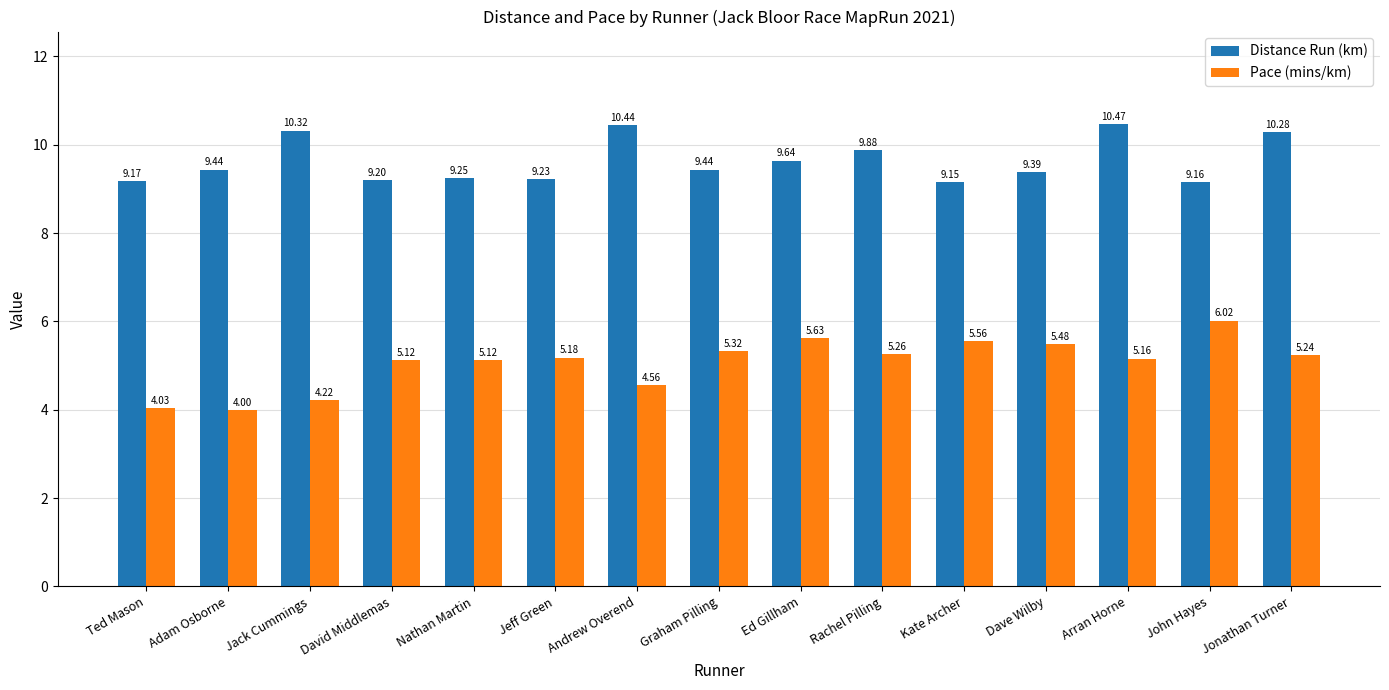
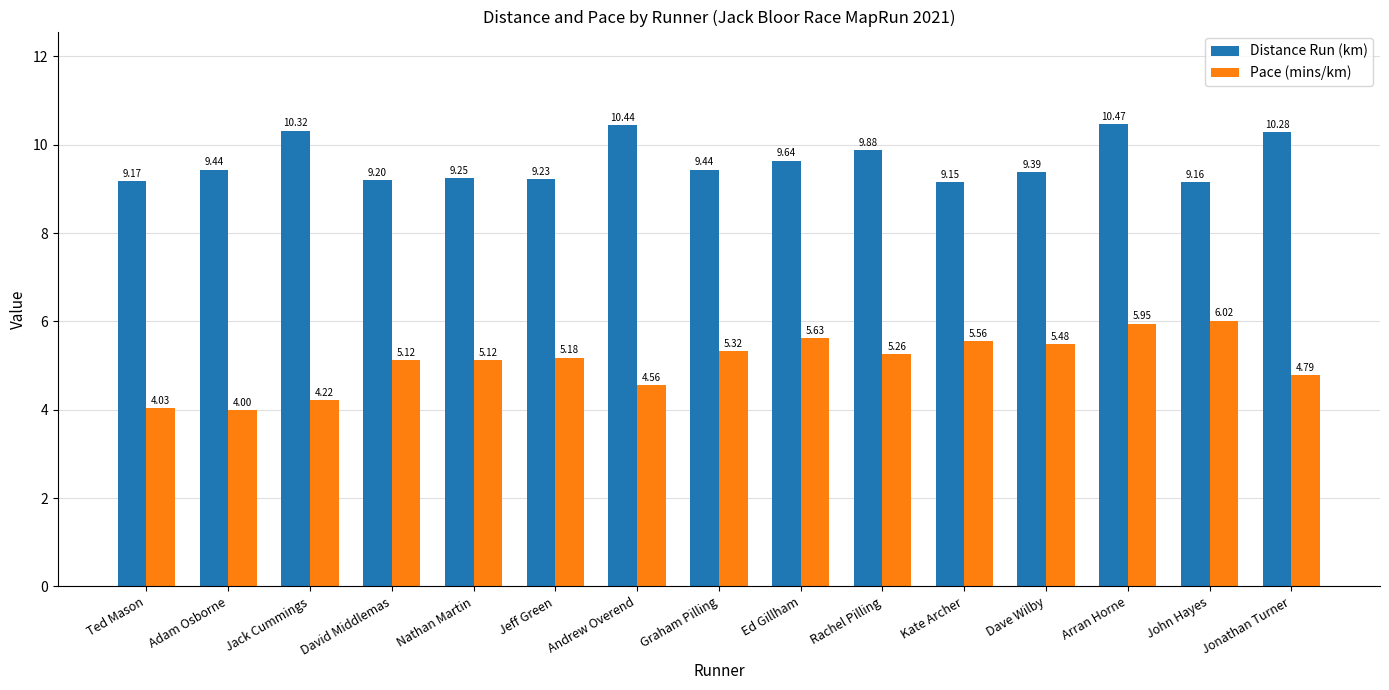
Pace (mins/km), Arran Horne: 5.16 -> 5.95
Pace (mins/km), Jonathan Turner: 5.24 -> 4.79
